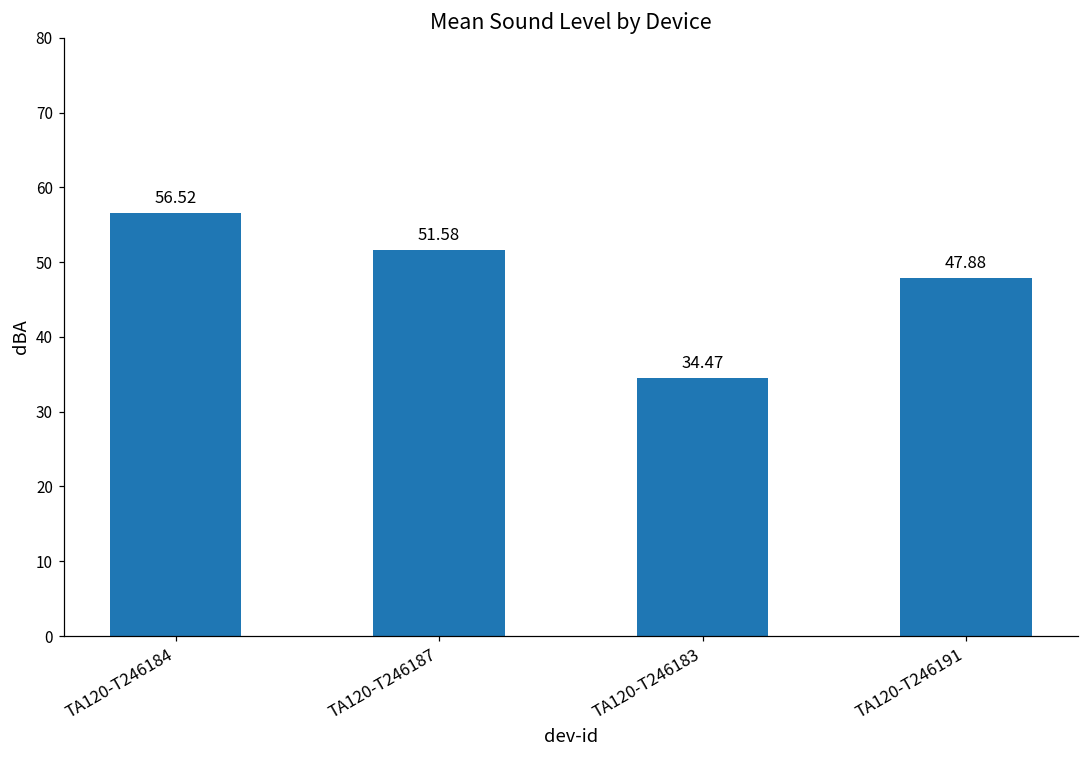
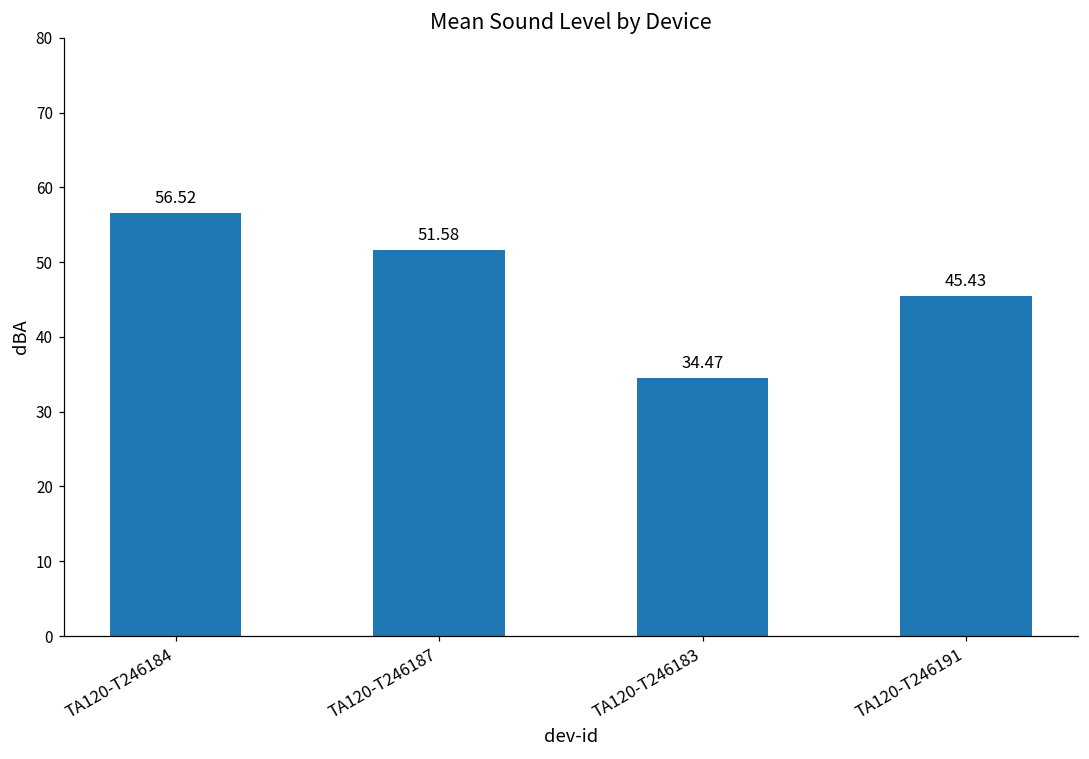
TA120-T246191: 47.88 -> 45.43
